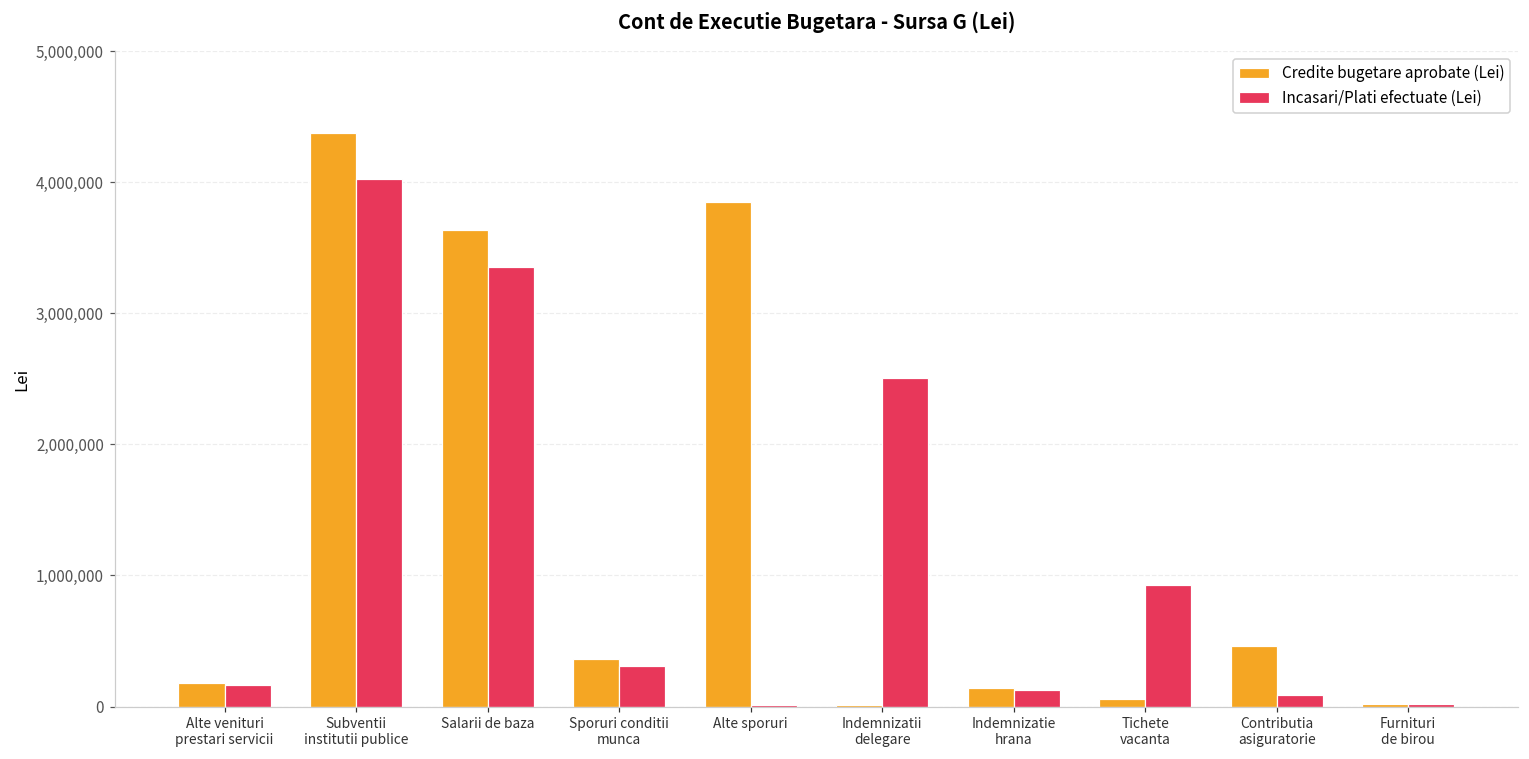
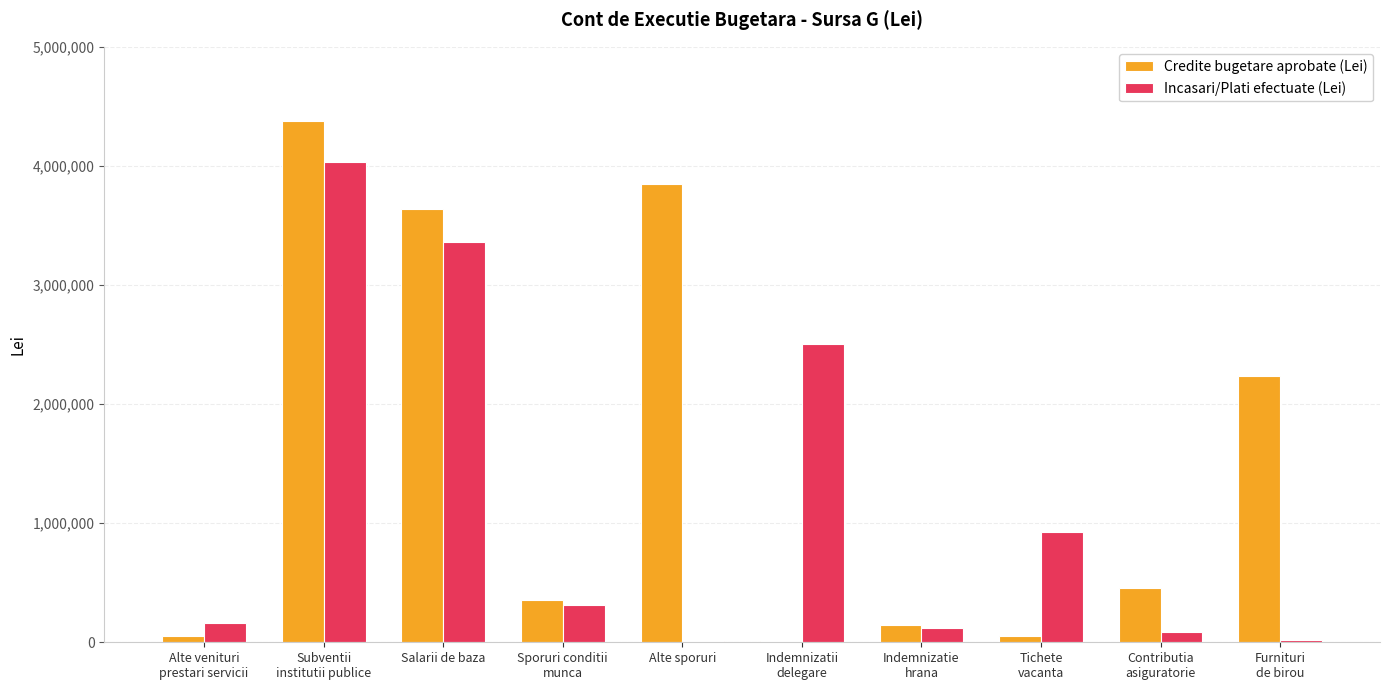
Credite bugetare aprobate (Lei), Alte venituri prestari servicii: 180,000 -> 50,000
Credite bugetare aprobate (Lei), Furnituri de birou: 20,000 -> 2,240,000
